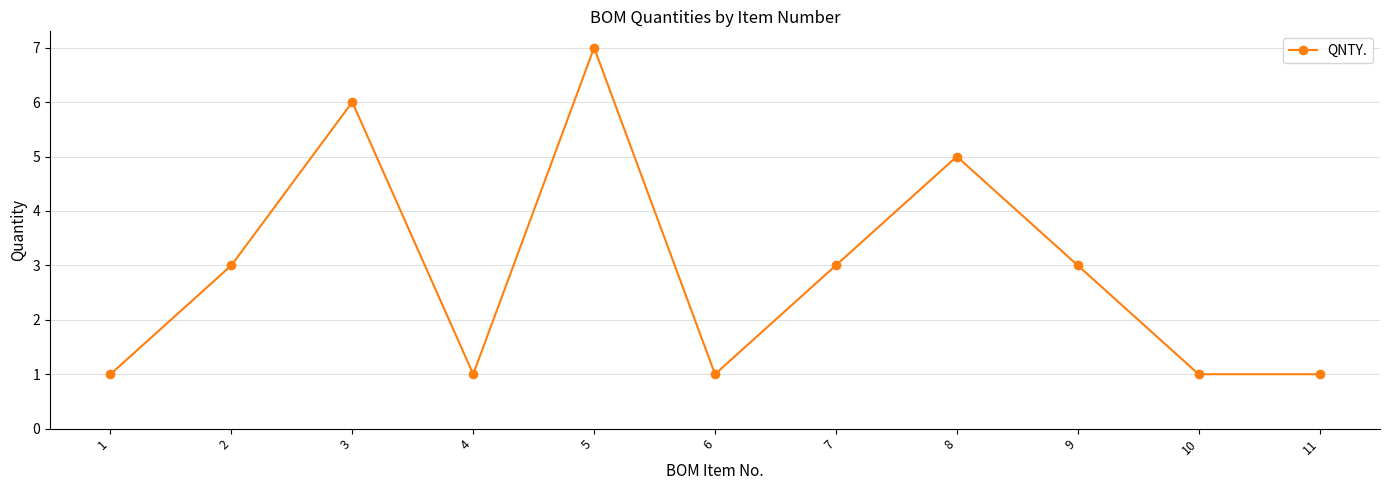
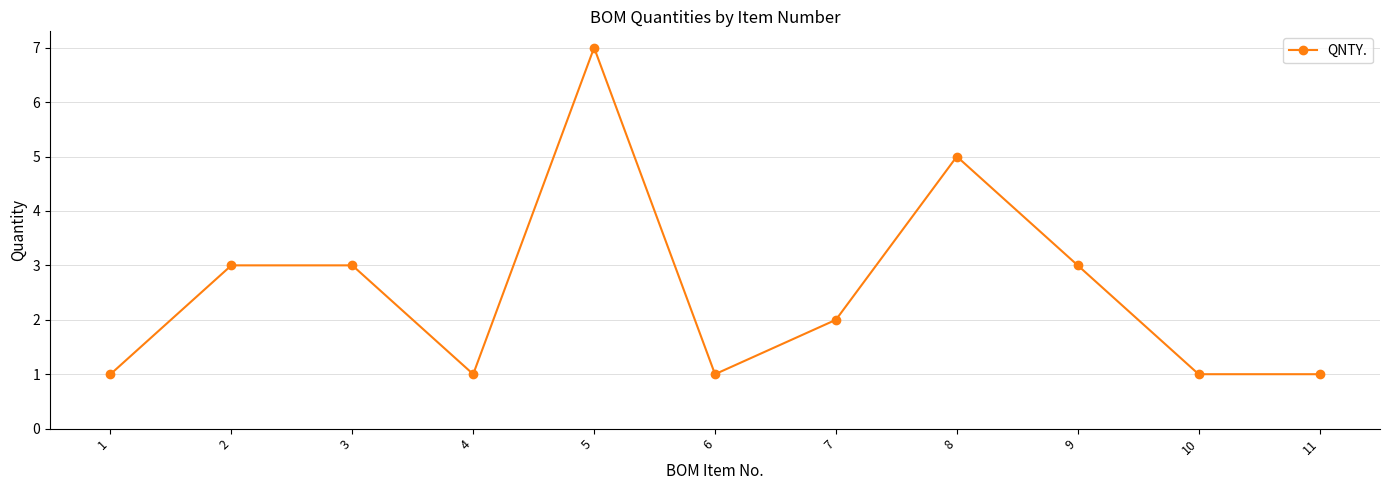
3: 6 -> 3
7: 3 -> 2
